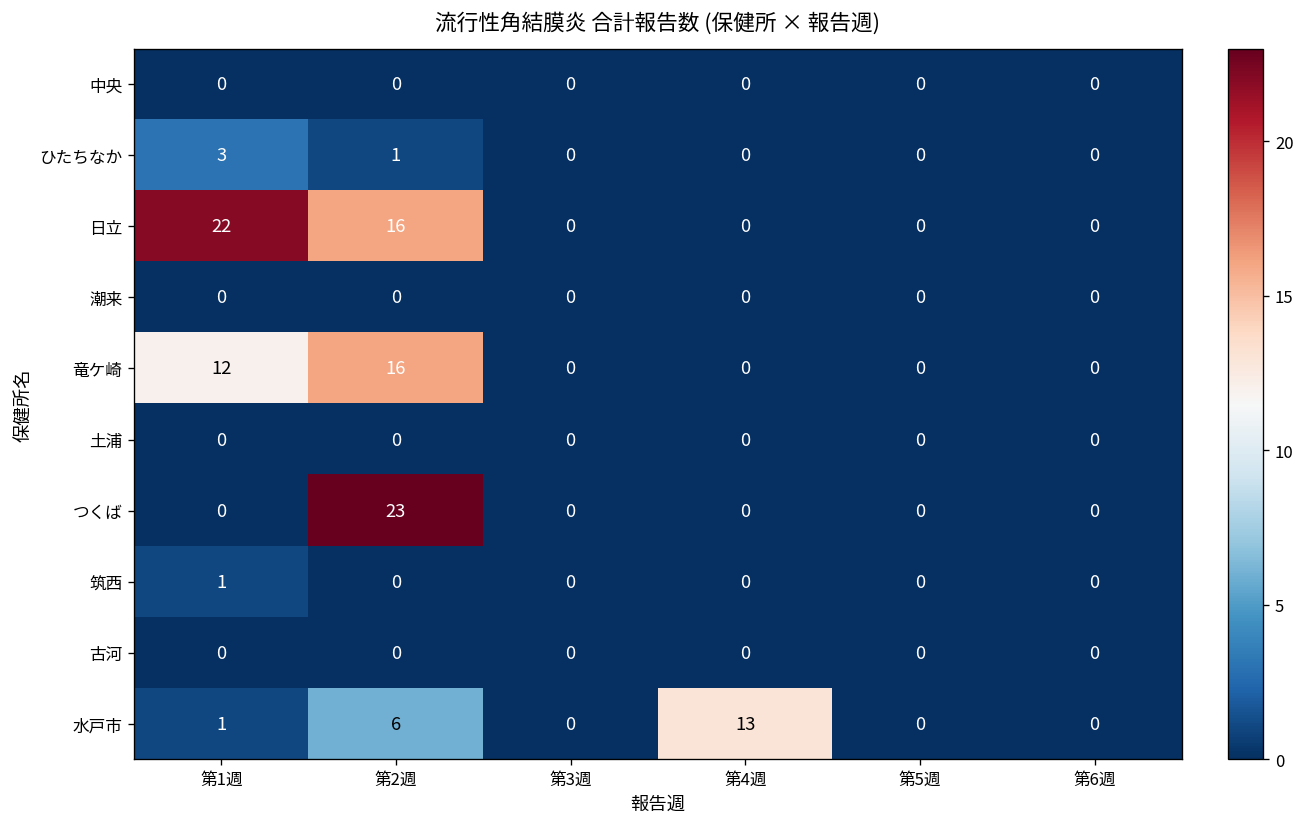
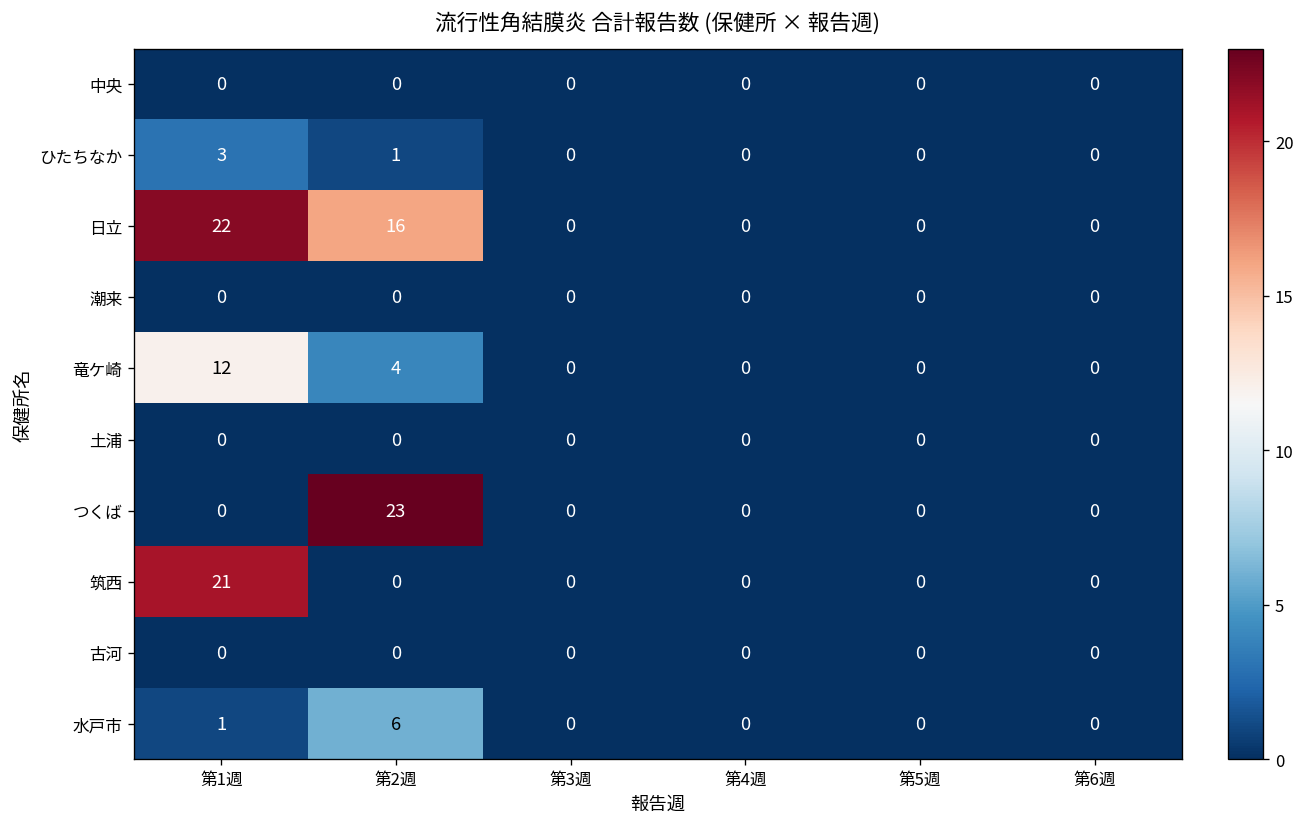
竜ケ崎, 第2週: 16 -> 4
筑西, 第1週: 1 -> 21
水戸市, 第4週: 13 -> 0
